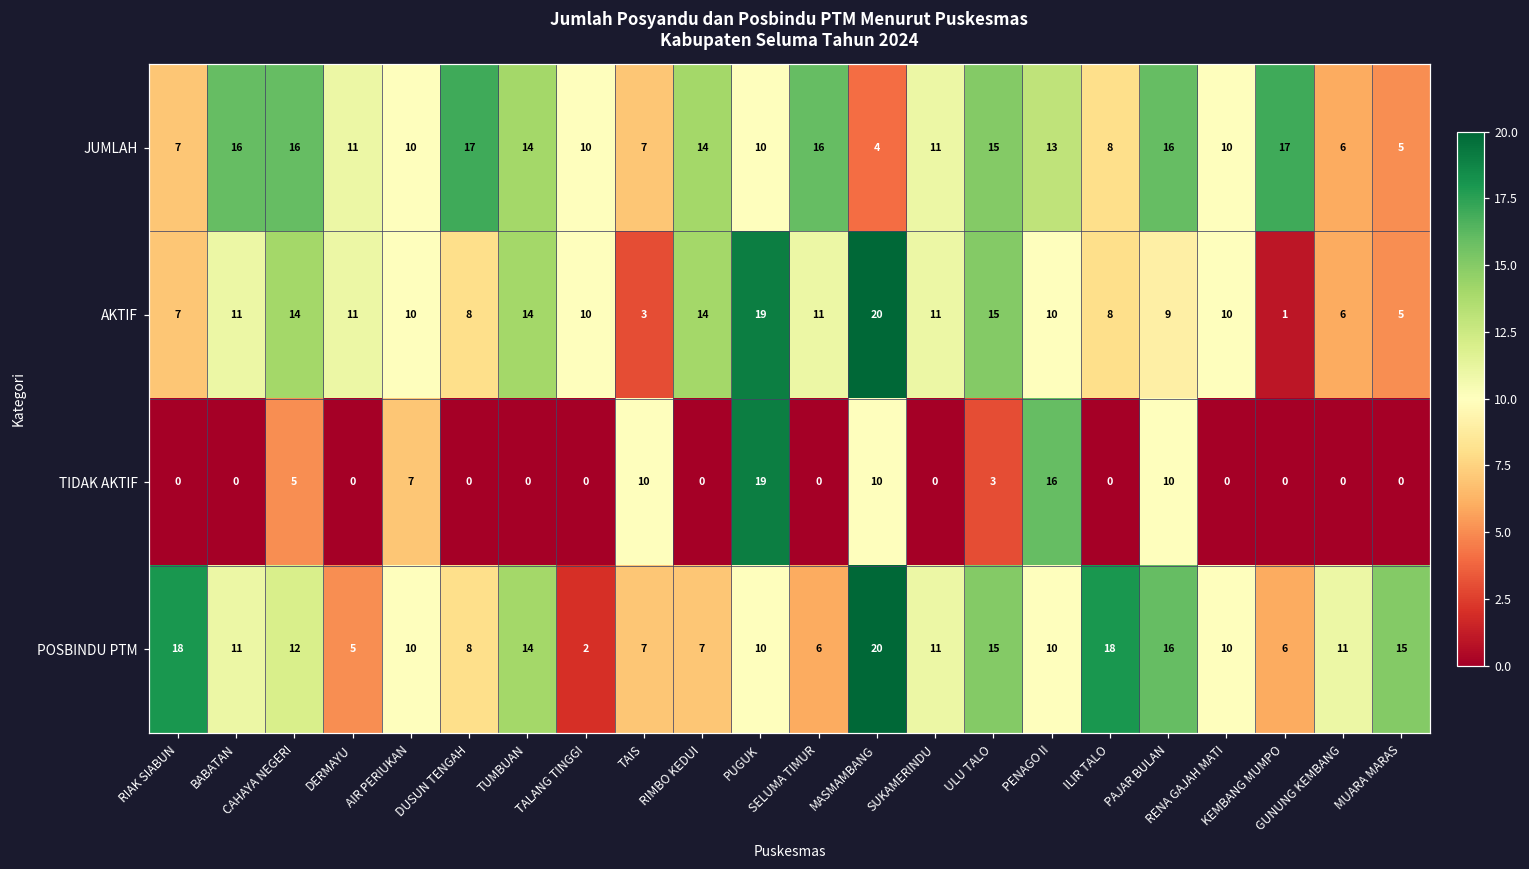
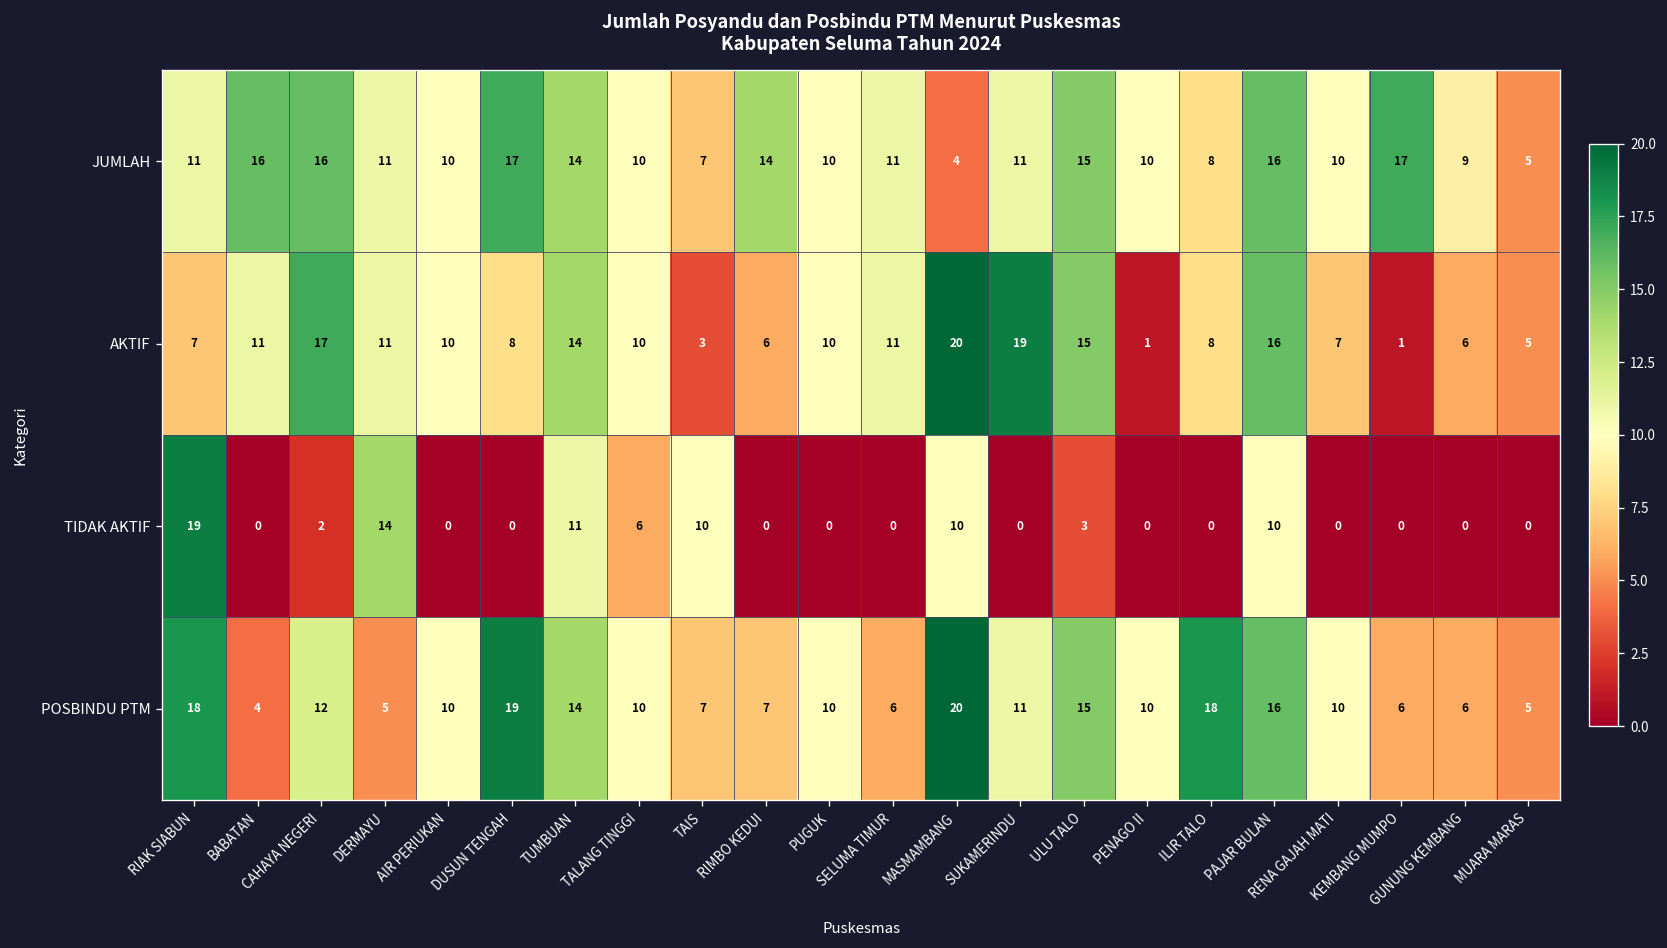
JUMLAH, RIAK SIABUN: 7 -> 11
JUMLAH, SELUMA TIMUR: 16 -> 11
JUMLAH, PENAGO II: 13 -> 10
JUMLAH, GUNUNG KEMBANG: 6 -> 9
AKTIF, CAHAYA NEGERI: 14 -> 17
AKTIF, RIMBO KEDUI: 14 -> 6
AKTIF, PUGUK: 19 -> 10
AKTIF, SUKAMERINDU: 11 -> 19
AKTIF, PENAGO II: 10 -> 1
AKTIF, PAJAR BULAN: 9 -> 16
AKTIF, RENA GAJAH MATI: 10 -> 7
TIDAK AKTIF, RIAK SIABUN: 0 -> 19
TIDAK AKTIF, CAHAYA NEGERI: 5 -> 2
TIDAK AKTIF, DERMAYU: 0 -> 14
TIDAK AKTIF, AIR PERIUKAN: 7 -> 0
TIDAK AKTIF, TUMBUAN: 0 -> 11
TIDAK AKTIF, TALANG TINGGI: 0 -> 6
TIDAK AKTIF, PUGUK: 19 -> 0
TIDAK AKTIF, PENAGO II: 16 -> 0
POSBINDU PTM, BABATAN: 11 -> 4
POSBINDU PTM, DUSUN TENGAH: 8 -> 19
POSBINDU PTM, TALANG TINGGI: 2 -> 10
POSBINDU PTM, GUNUNG KEMBANG: 11 -> 6
POSBINDU PTM, MUARA MARAS: 15 -> 5
